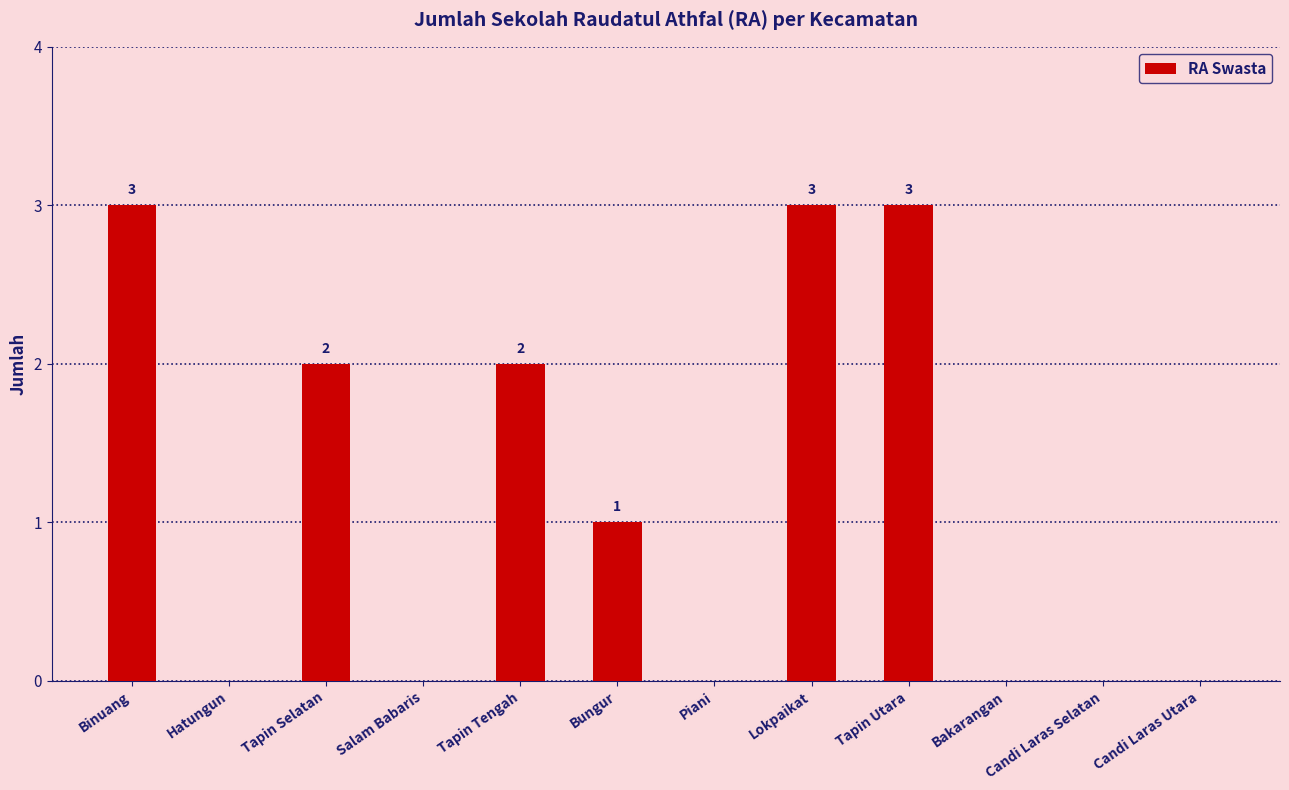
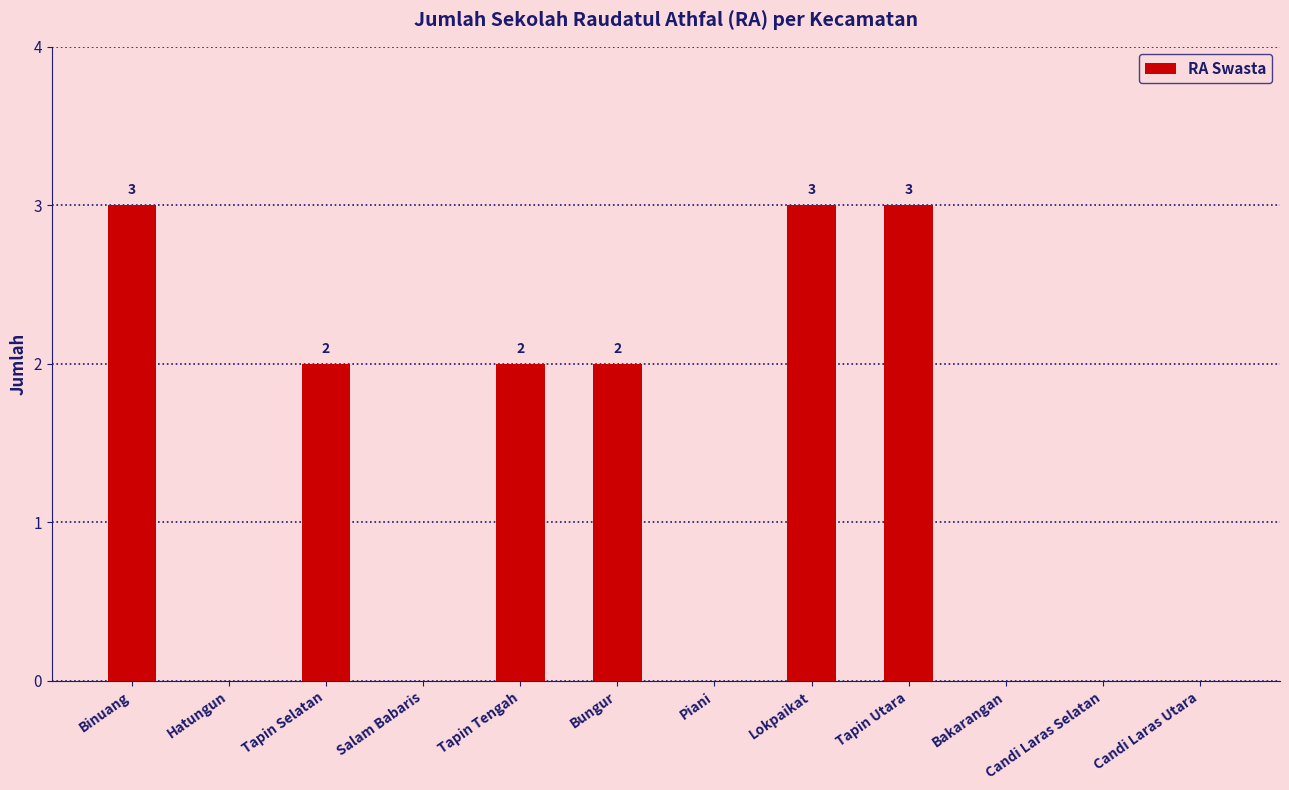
Bungur: 1 -> 2
